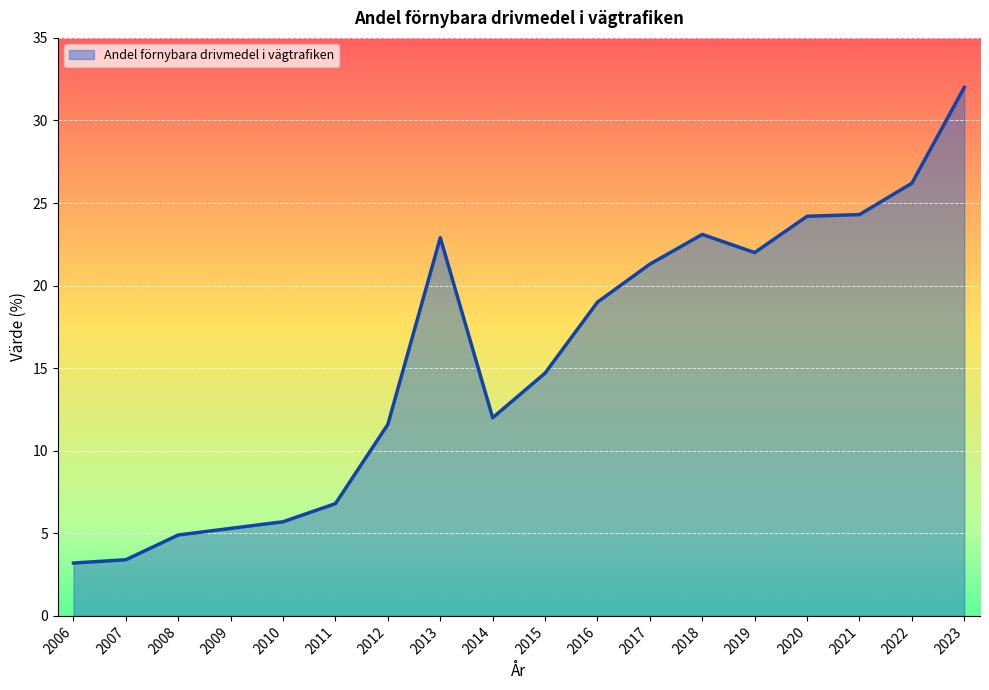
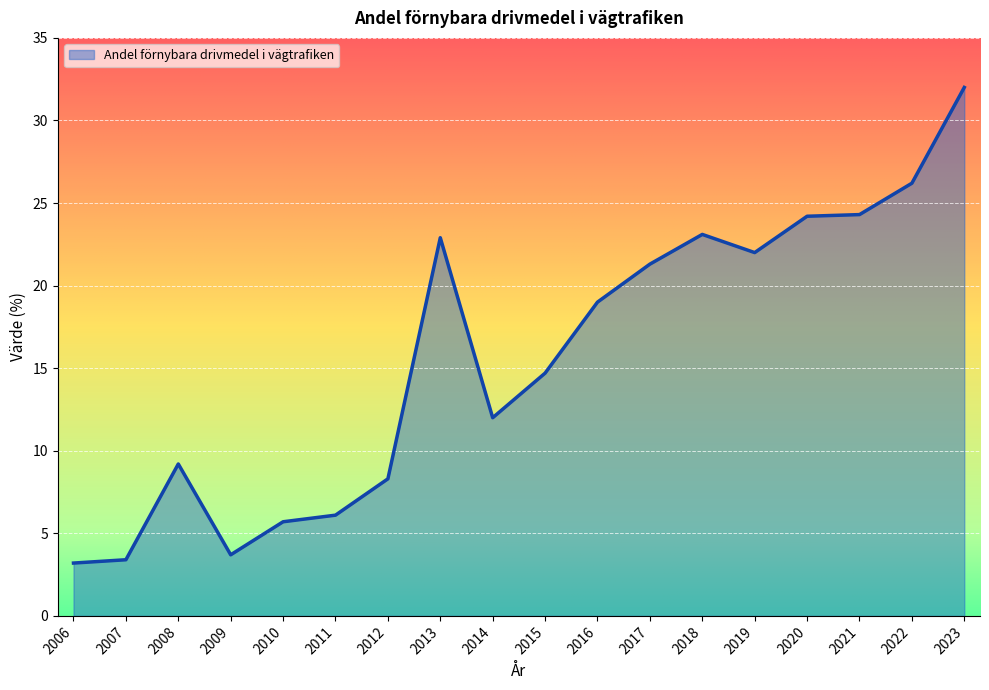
2008: 4.9 -> 9.2
2009: 5.3 -> 3.7
2011: 6.8 -> 6.1
2012: 11.6 -> 8.3
